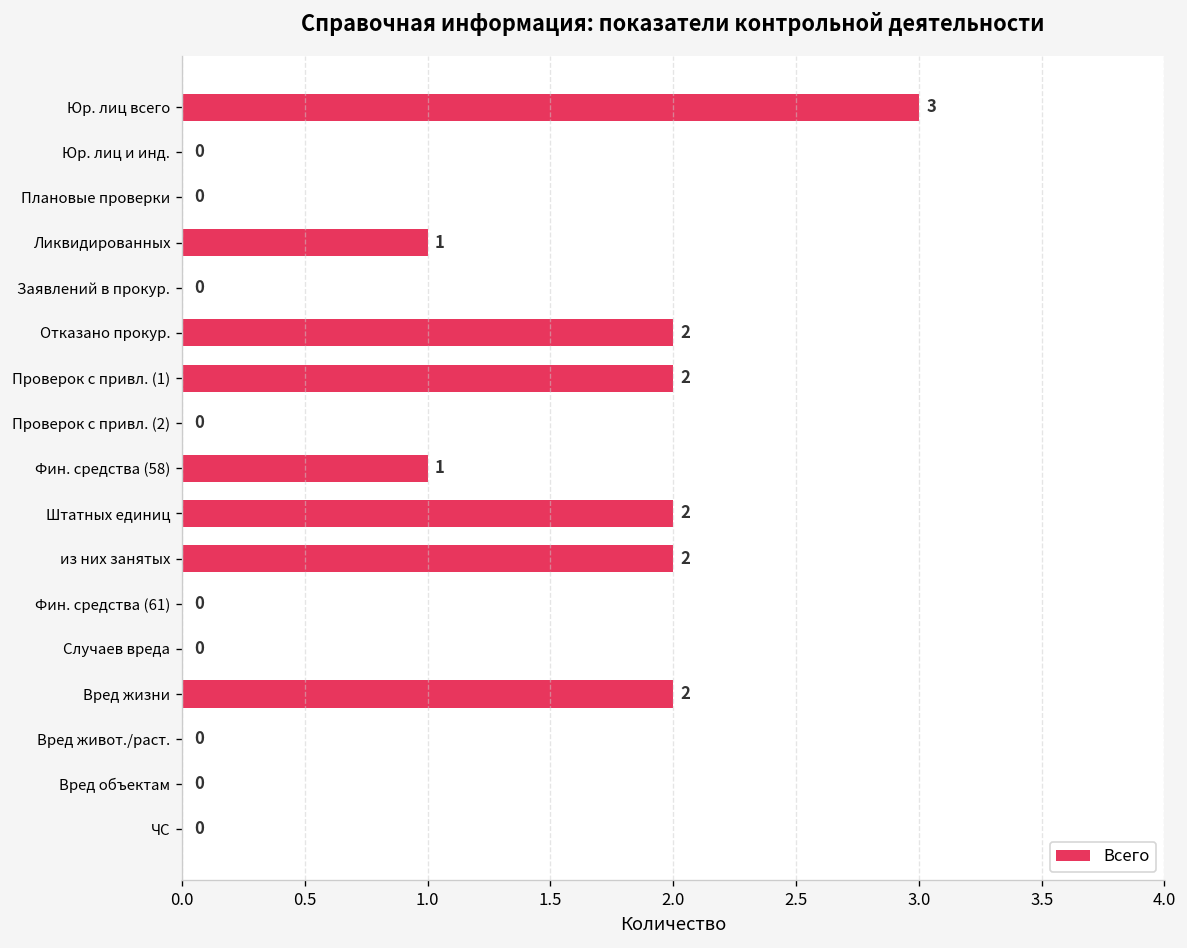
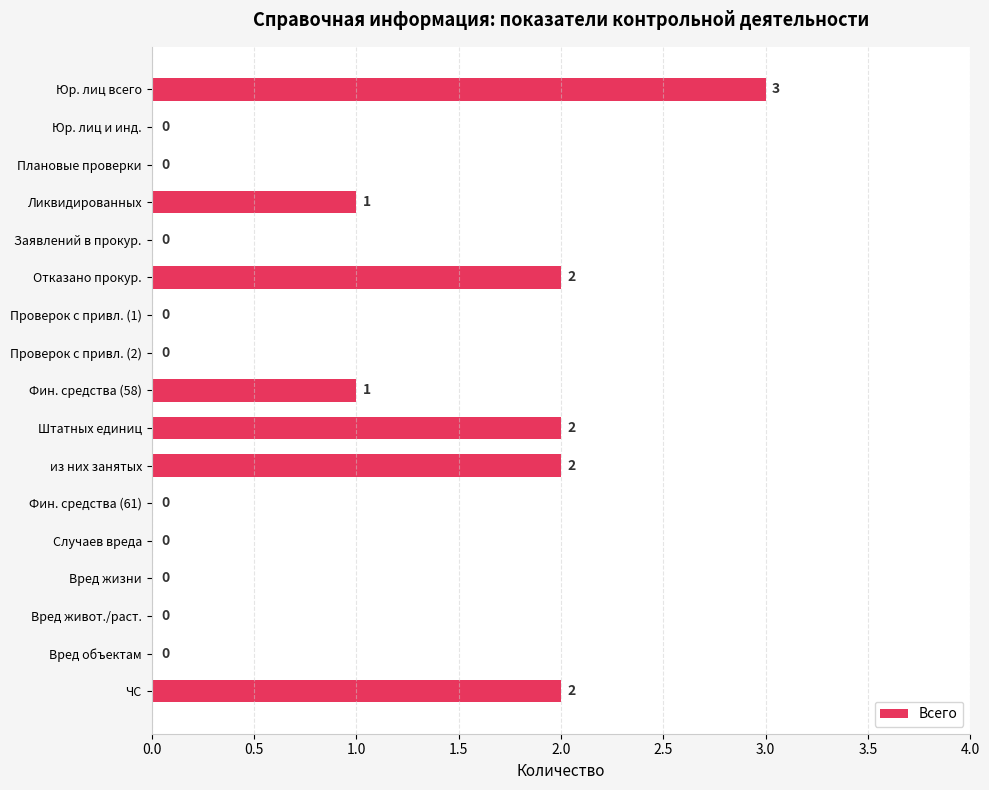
Проверок с привл. (1): 2 -> 0
Вред жизни: 2 -> 0
ЧС: 0 -> 2
